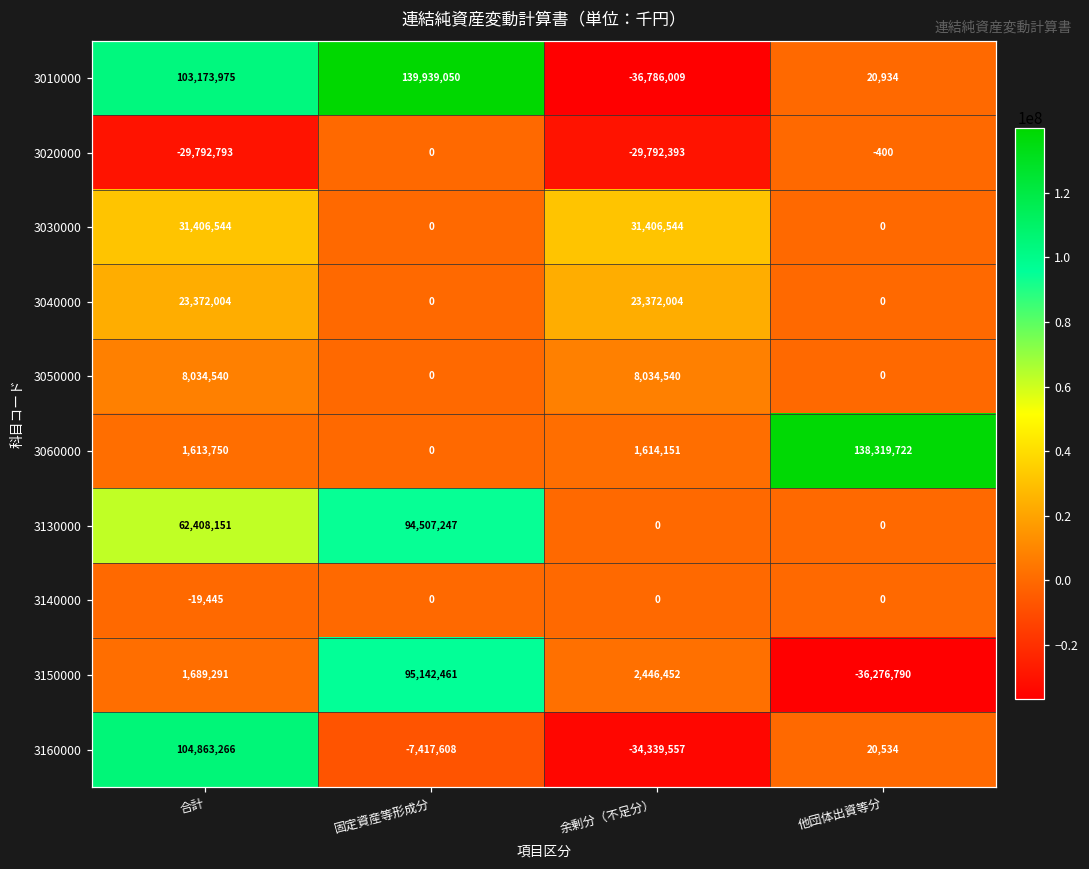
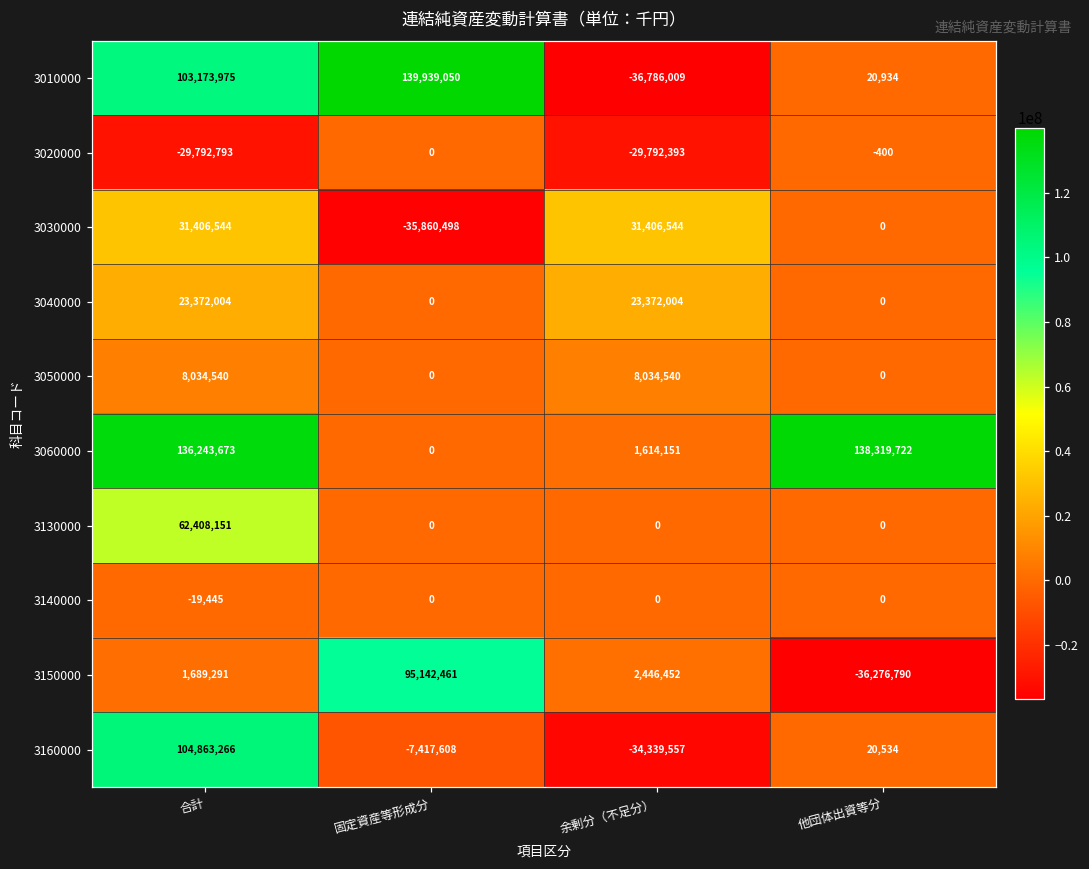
3030000, 固定資産等形成分: 0 -> -35,860,498
3060000, 合計: 1,613,750 -> 136,243,673
3130000, 固定資産等形成分: 94,507,247 -> 0
